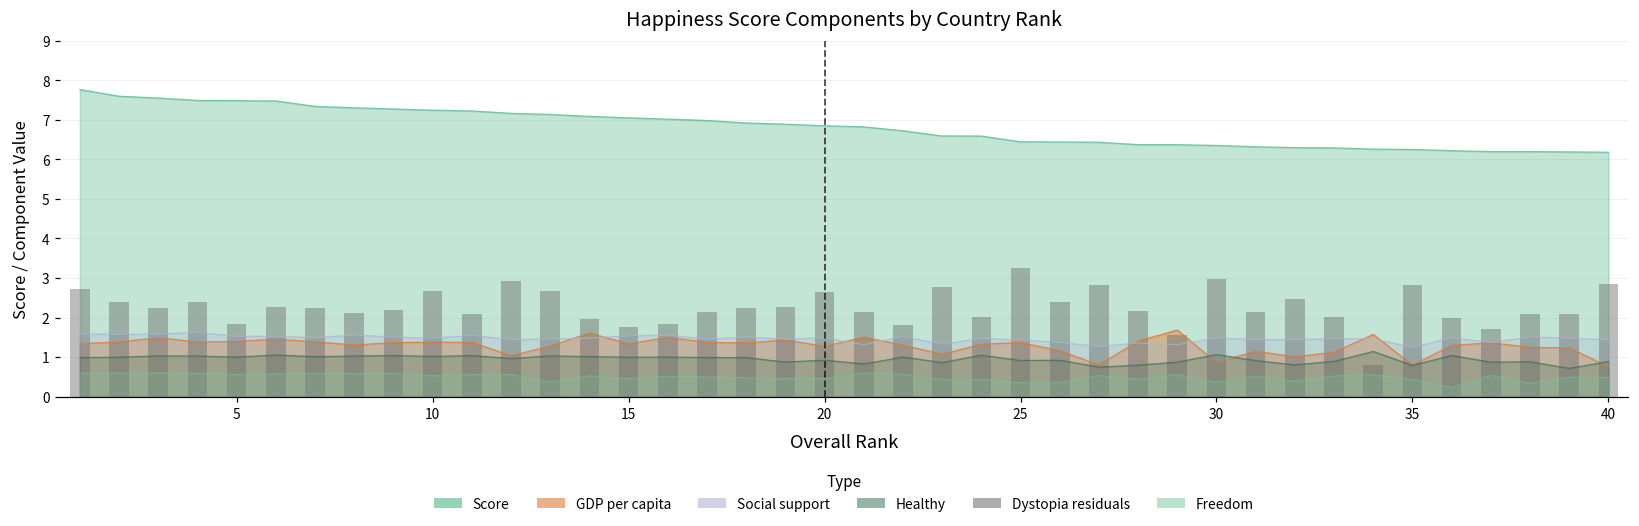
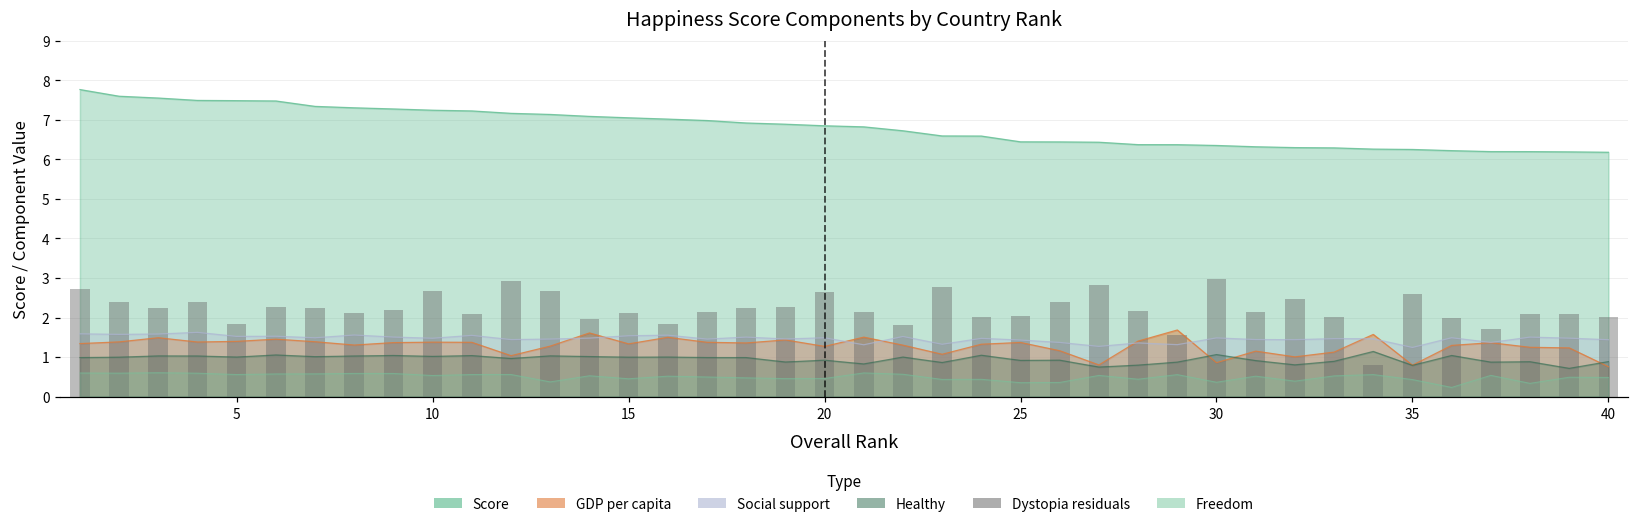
Dystopia residuals, 15: 1.8 -> 2.1
Dystopia residuals, 25: 3.3 -> 2.0
Dystopia residuals, 35: 2.8 -> 2.6
Dystopia residuals, 40: 2.8 -> 2.0
